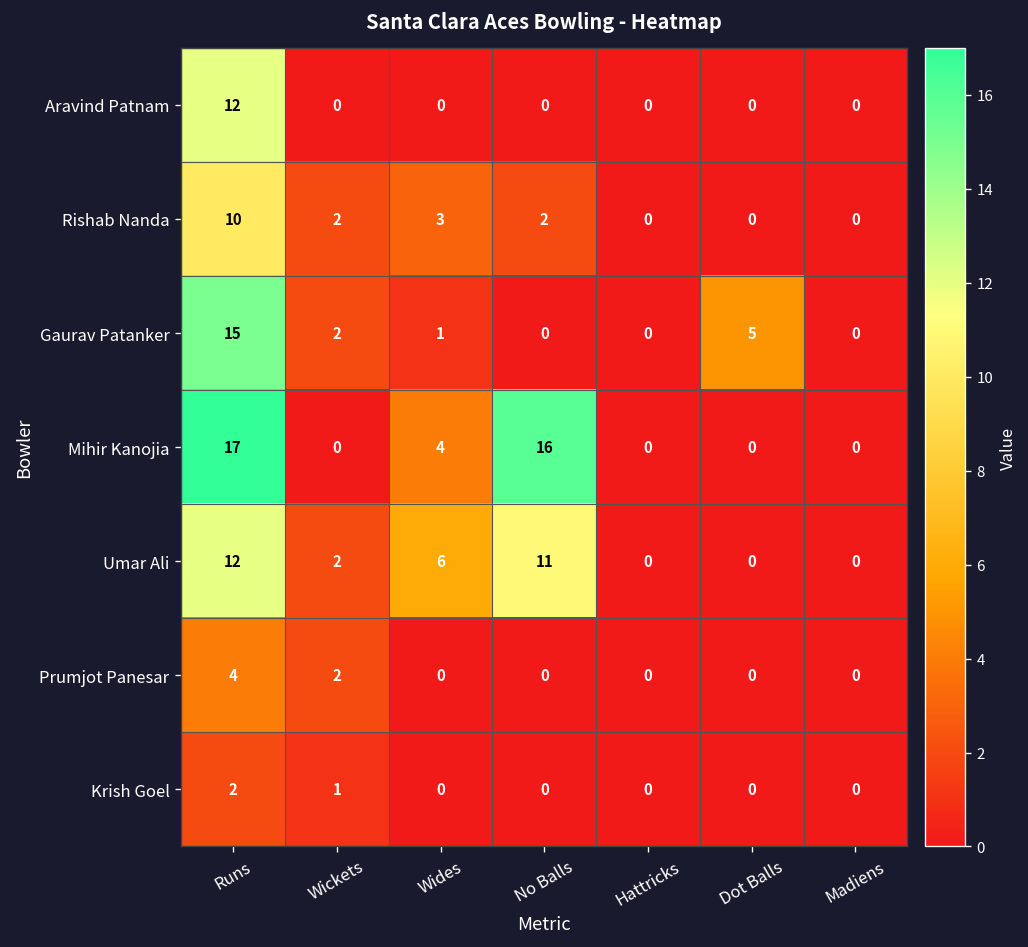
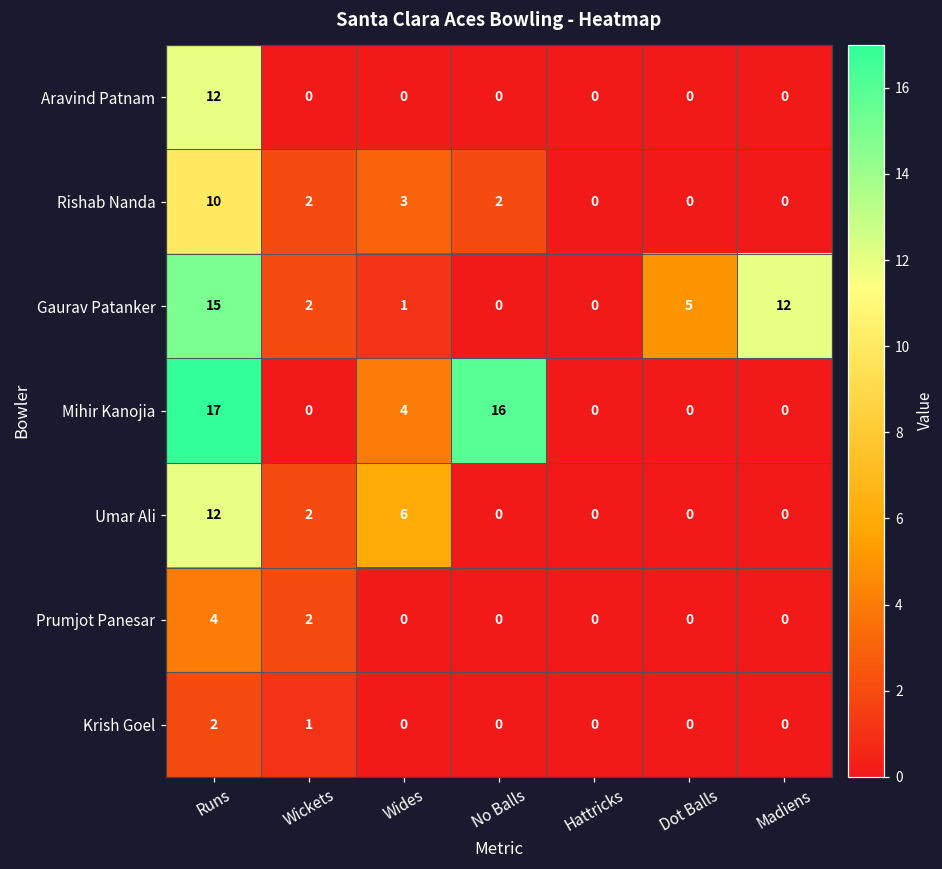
Gaurav Patanker, Madiens: 0 -> 12
Umar Ali, No Balls: 11 -> 0
